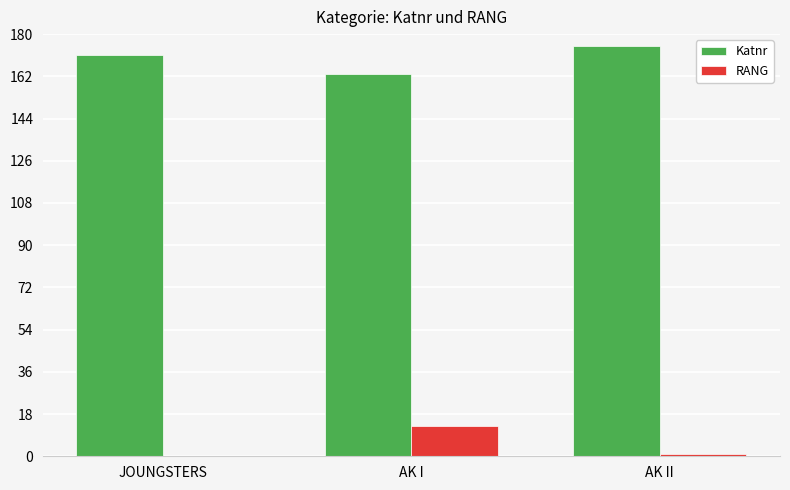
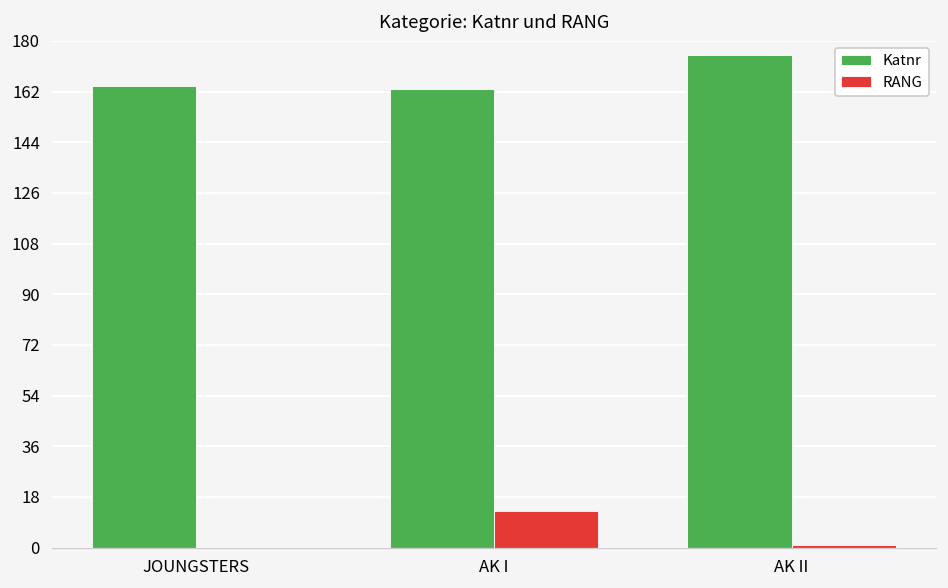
Katnr, JOUNGSTERS: 171 -> 164
